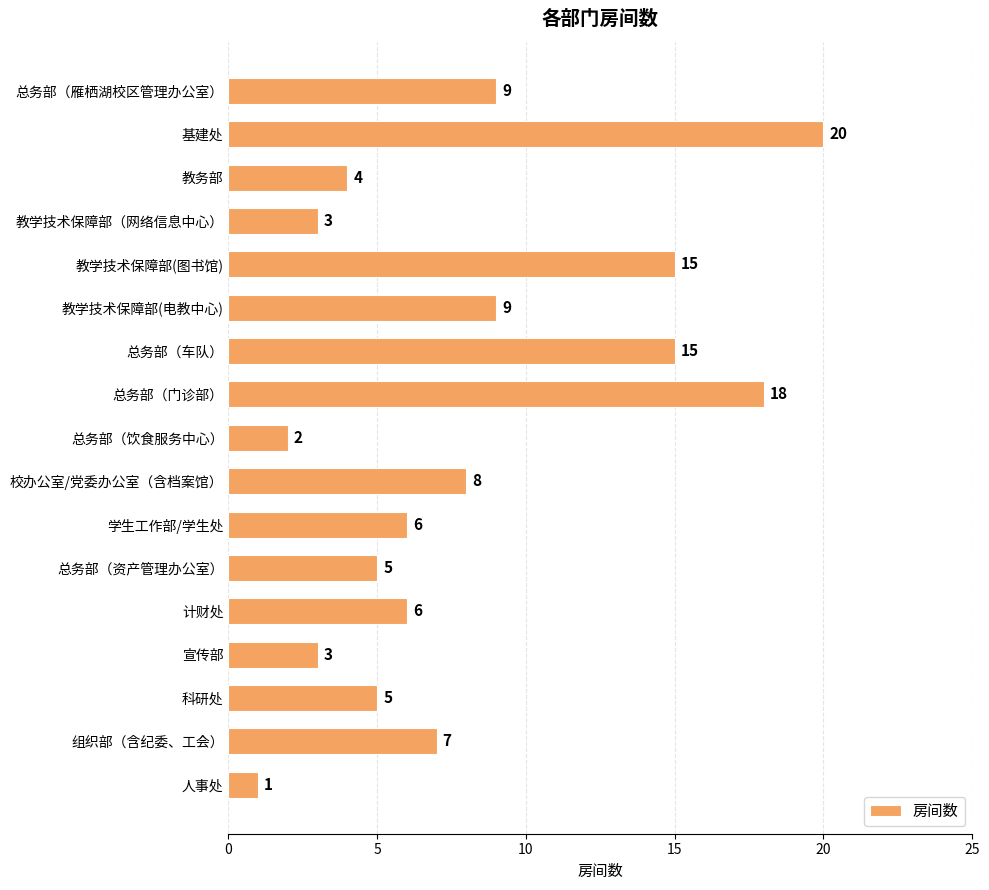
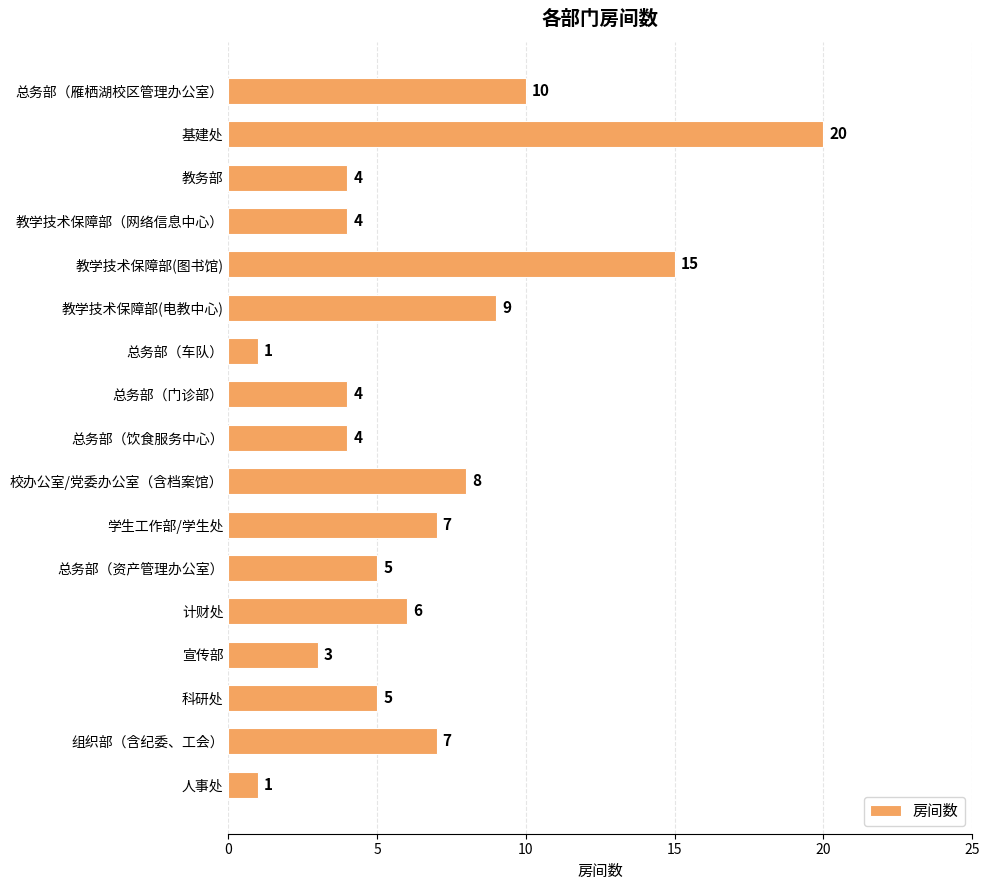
总务部（雁栖湖校区管理办公室）: 9 -> 10
教学技术保障部（网络信息中心）: 3 -> 4
总务部（车队）: 15 -> 1
总务部（门诊部）: 18 -> 4
总务部（饮食服务中心）: 2 -> 4
学生工作部/学生处: 6 -> 7
